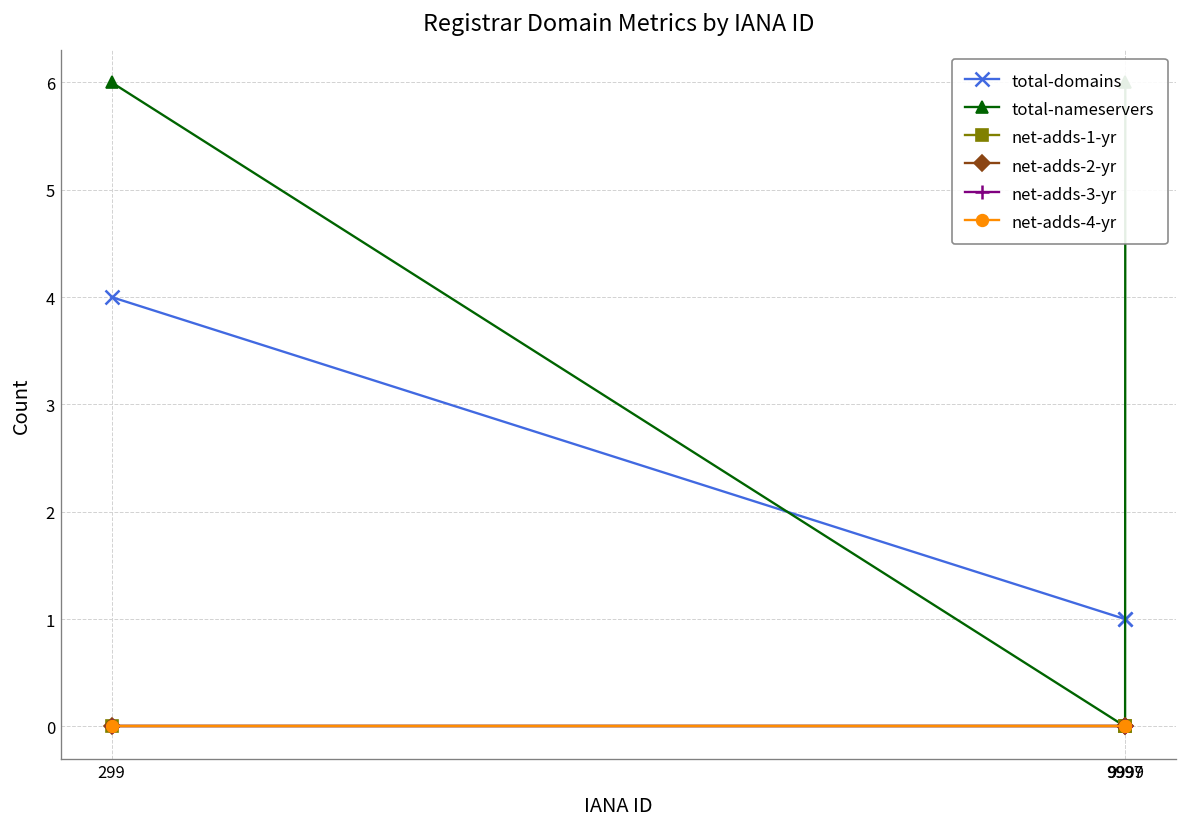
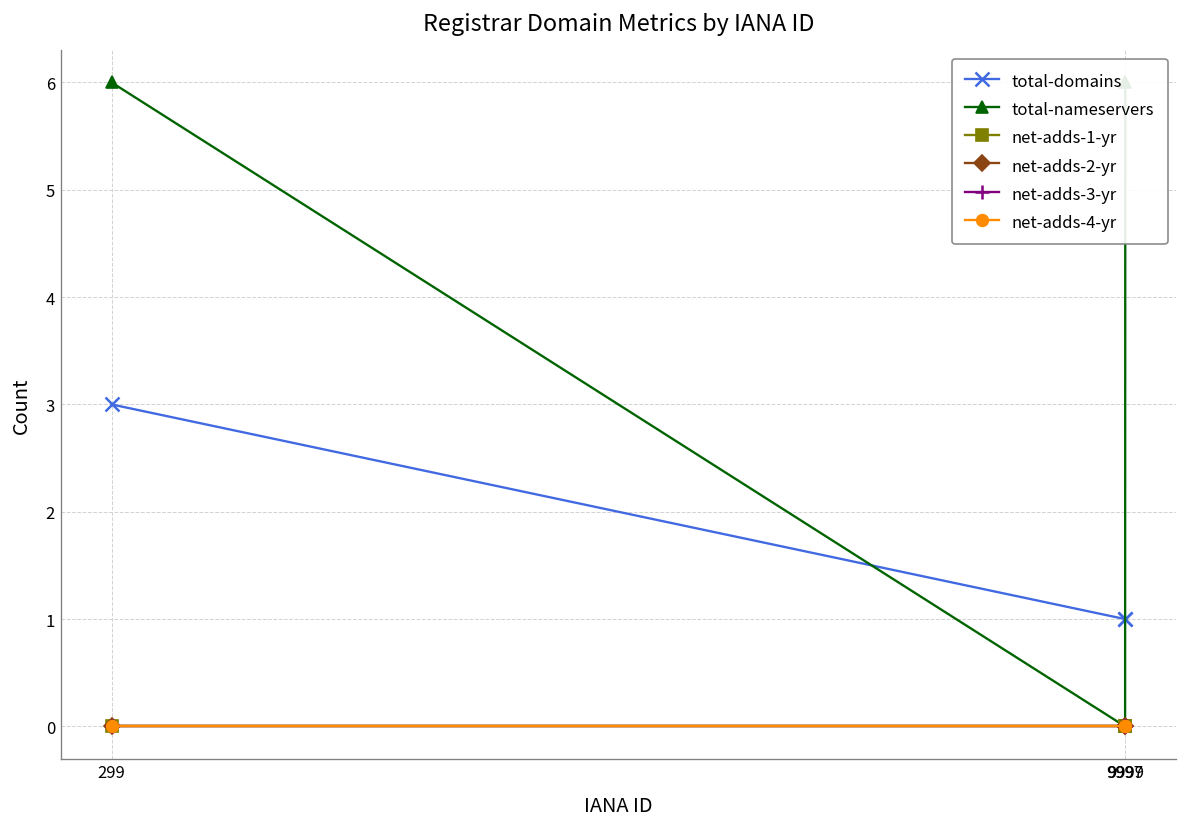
total-domains, 299: 4 -> 3
